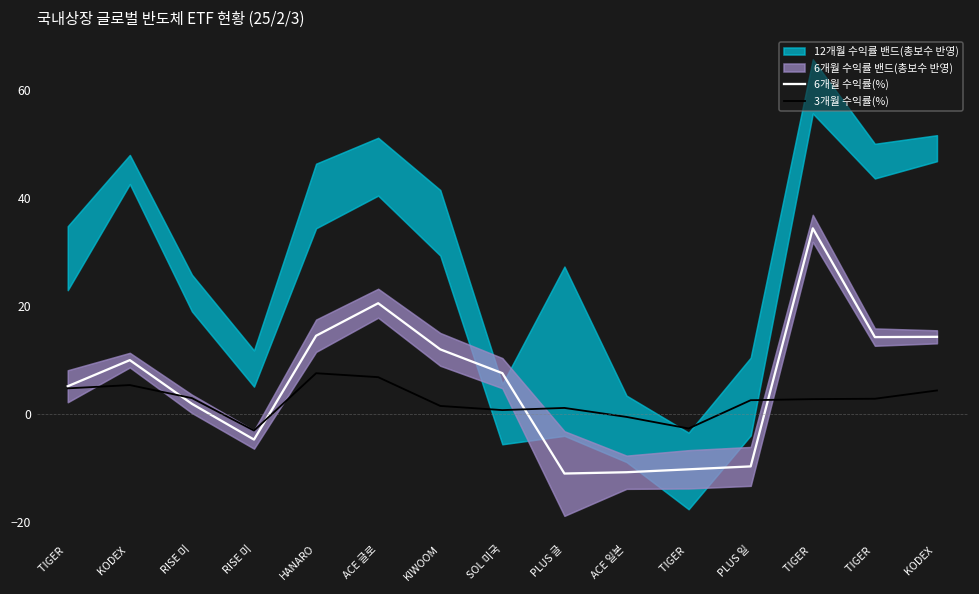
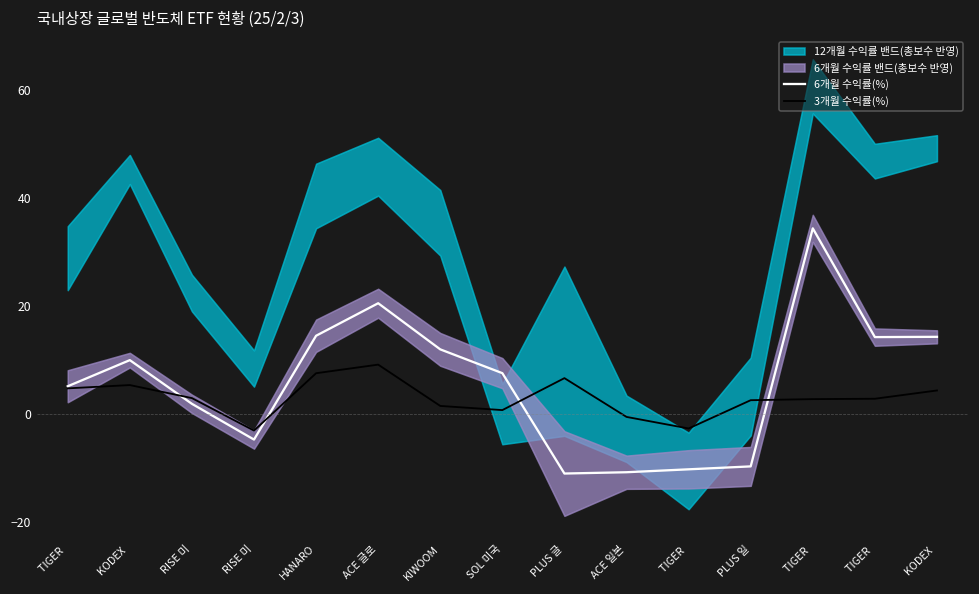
3개월 수익률(%), ACE 글로: 7 -> 9
3개월 수익률(%), PLUS 글: 1 -> 7
